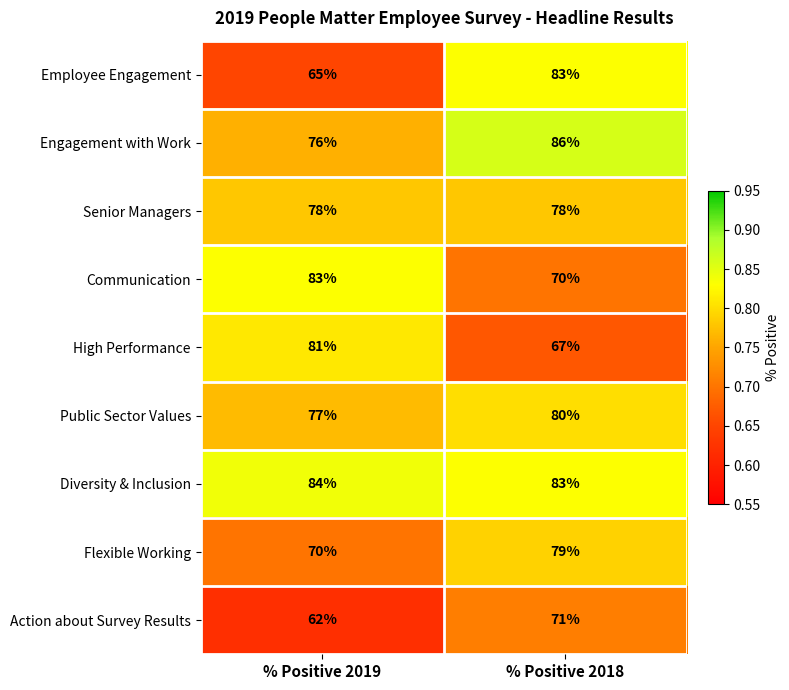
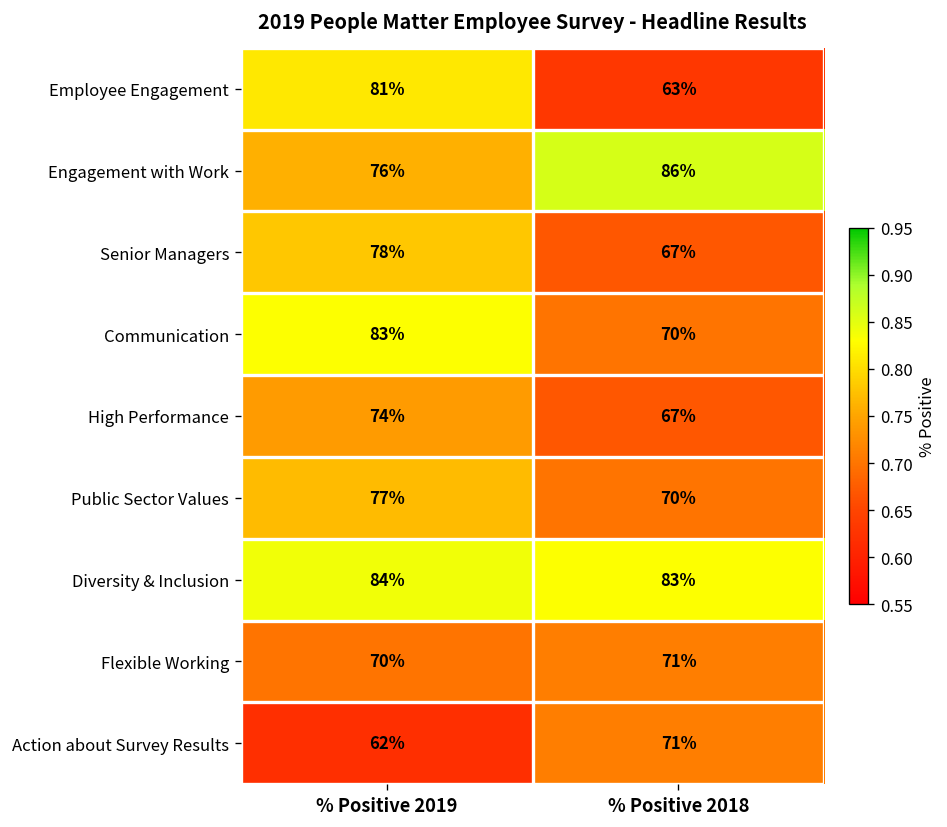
Employee Engagement, % Positive 2019: 65% -> 81%
Employee Engagement, % Positive 2018: 83% -> 63%
Senior Managers, % Positive 2018: 78% -> 67%
High Performance, % Positive 2019: 81% -> 74%
Public Sector Values, % Positive 2018: 80% -> 70%
Flexible Working, % Positive 2018: 79% -> 71%
